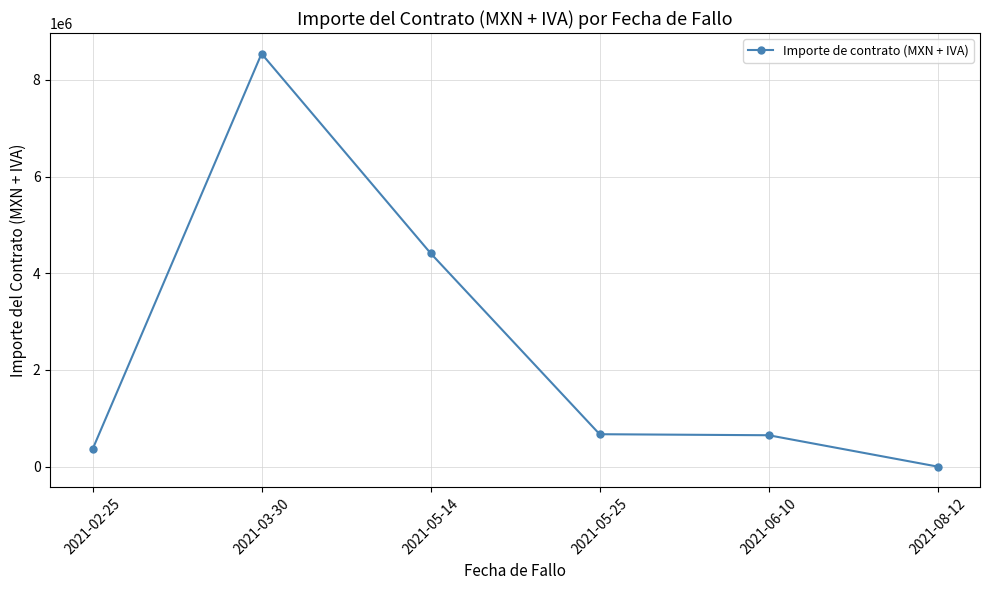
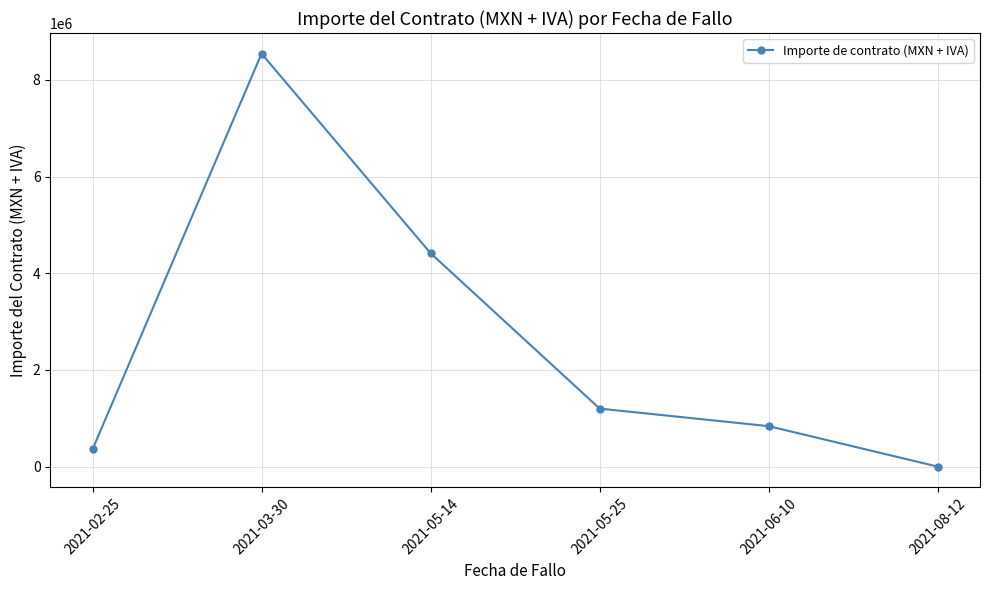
2021-05-25: 700000 -> 1200000
2021-06-10: 600000 -> 800000
